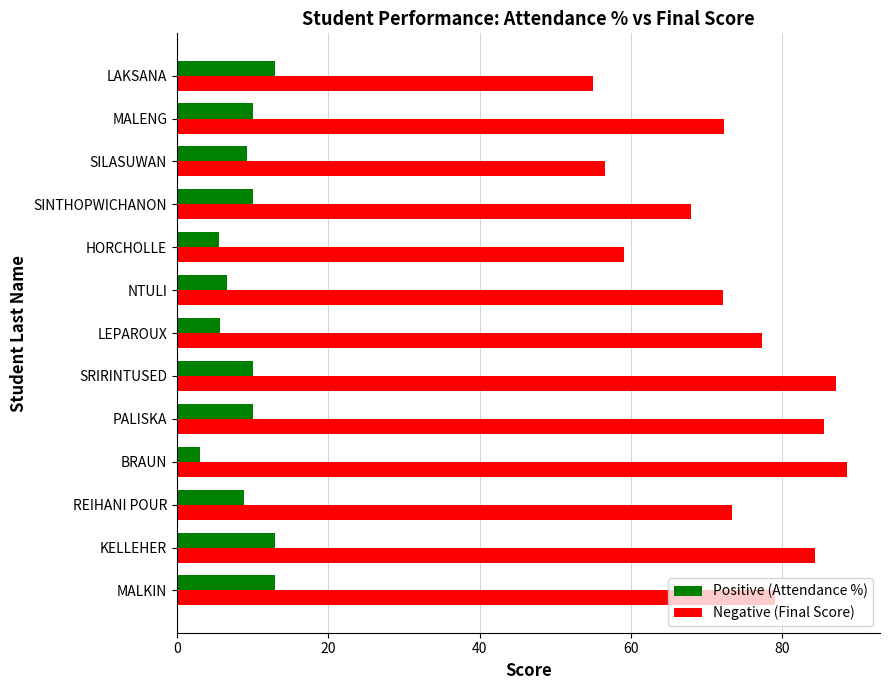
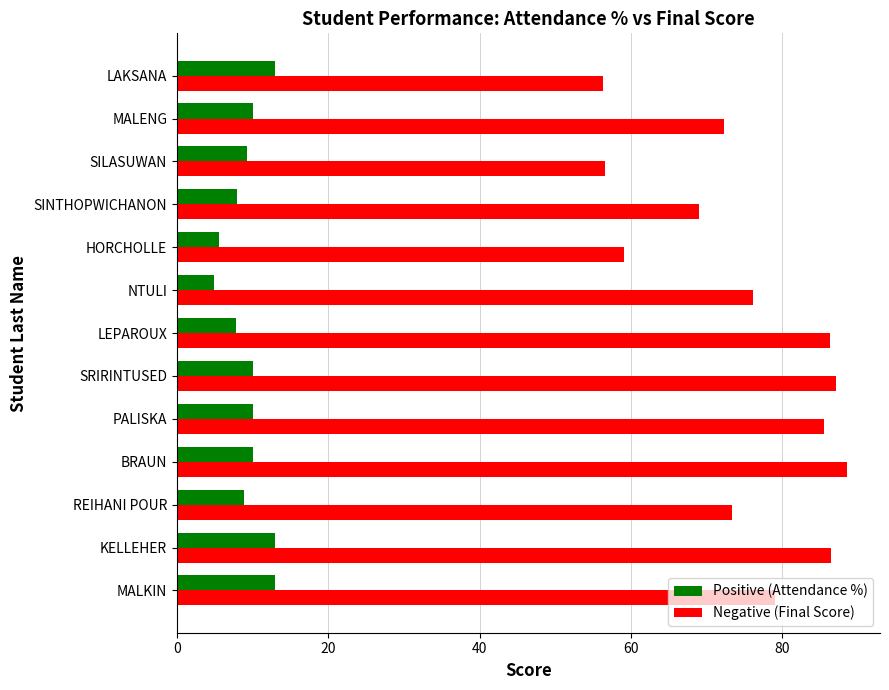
Negative (Final Score), LAKSANA: 55 -> 56
Positive (Attendance %), SINTHOPWICHANON: 10 -> 8
Negative (Final Score), SINTHOPWICHANON: 68 -> 69
Positive (Attendance %), NTULI: 7 -> 5
Negative (Final Score), NTULI: 72 -> 76
Positive (Attendance %), LEPAROUX: 6 -> 8
Negative (Final Score), LEPAROUX: 77 -> 86
Positive (Attendance %), BRAUN: 3 -> 10
Negative (Final Score), KELLEHER: 84 -> 87
